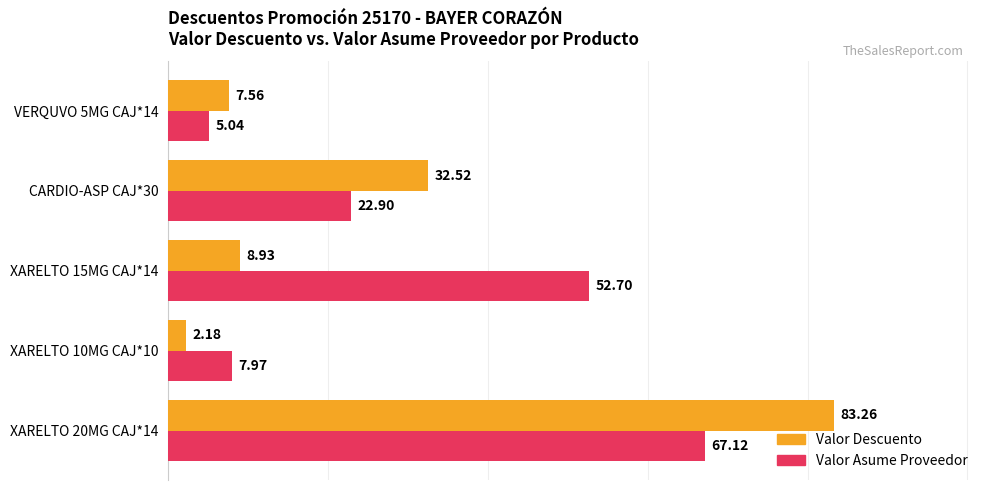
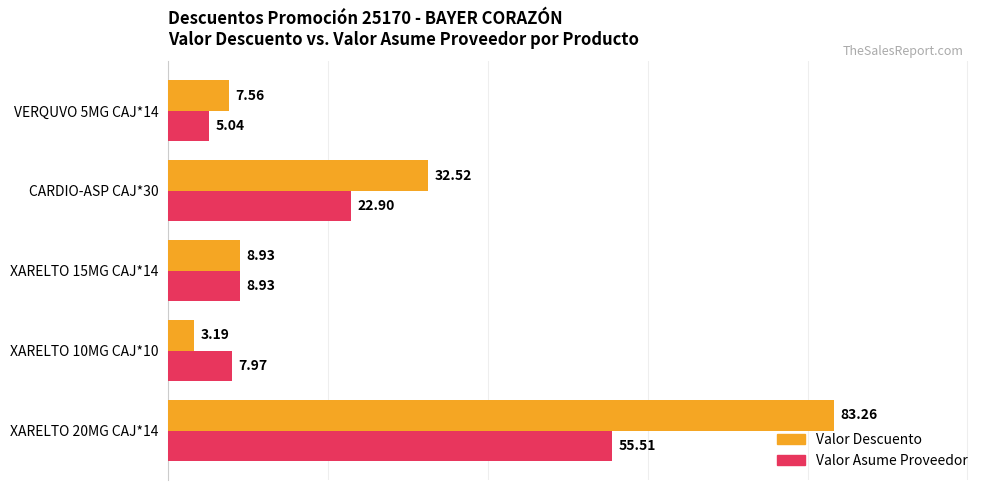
Valor Asume Proveedor, XARELTO 15MG CAJ*14: 52.70 -> 8.93
Valor Descuento, XARELTO 10MG CAJ*10: 2.18 -> 3.19
Valor Asume Proveedor, XARELTO 20MG CAJ*14: 67.12 -> 55.51
